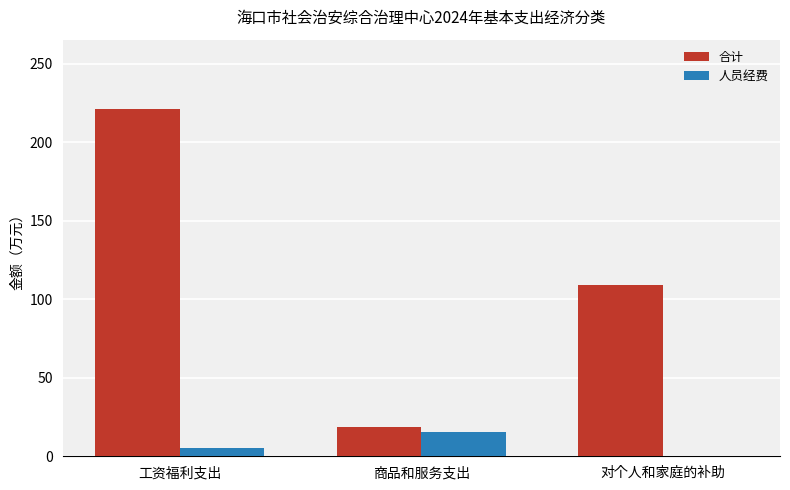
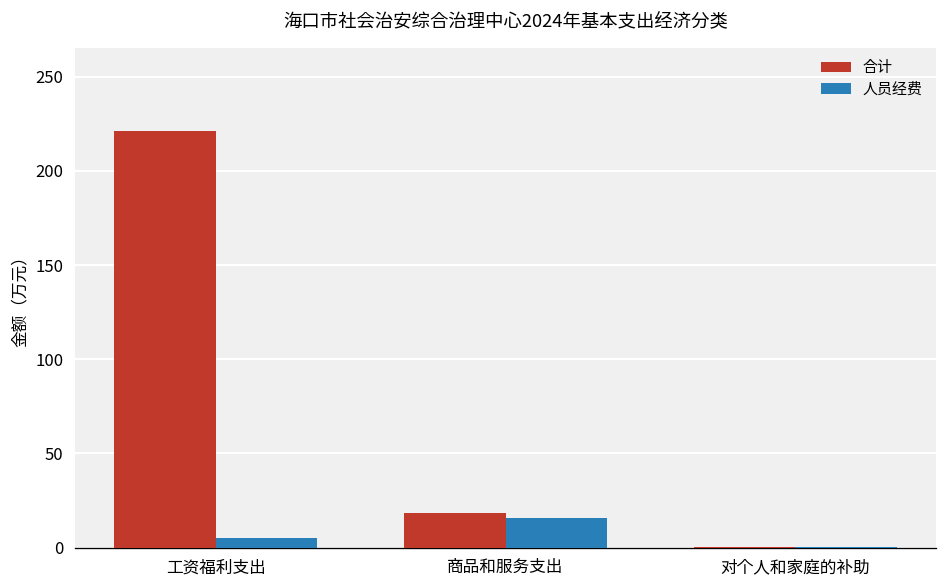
合计, 对个人和家庭的补助: 109 -> 0
